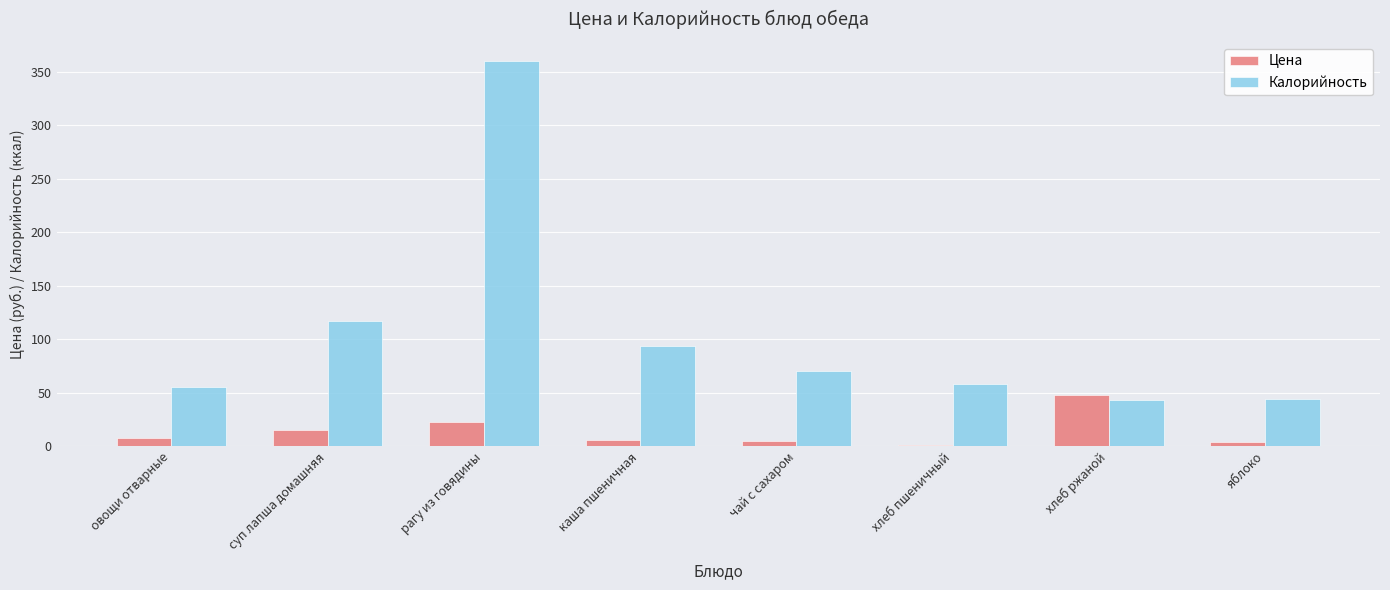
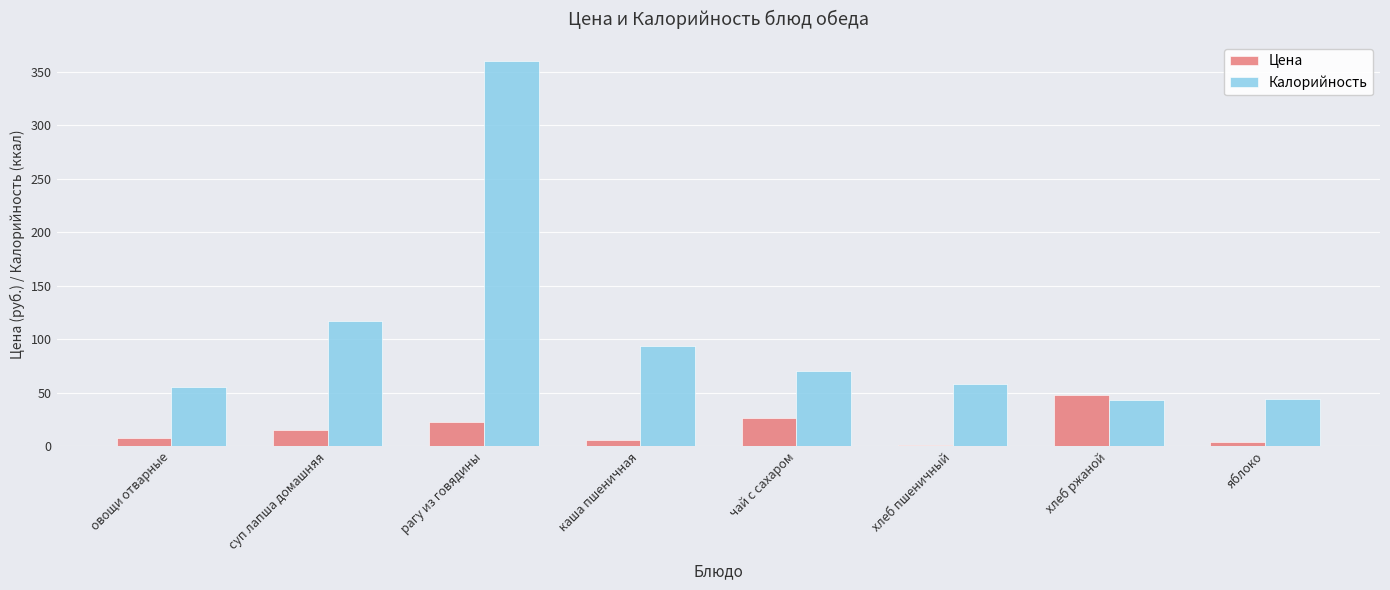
Цена, чай с сахаром: 5 -> 27
